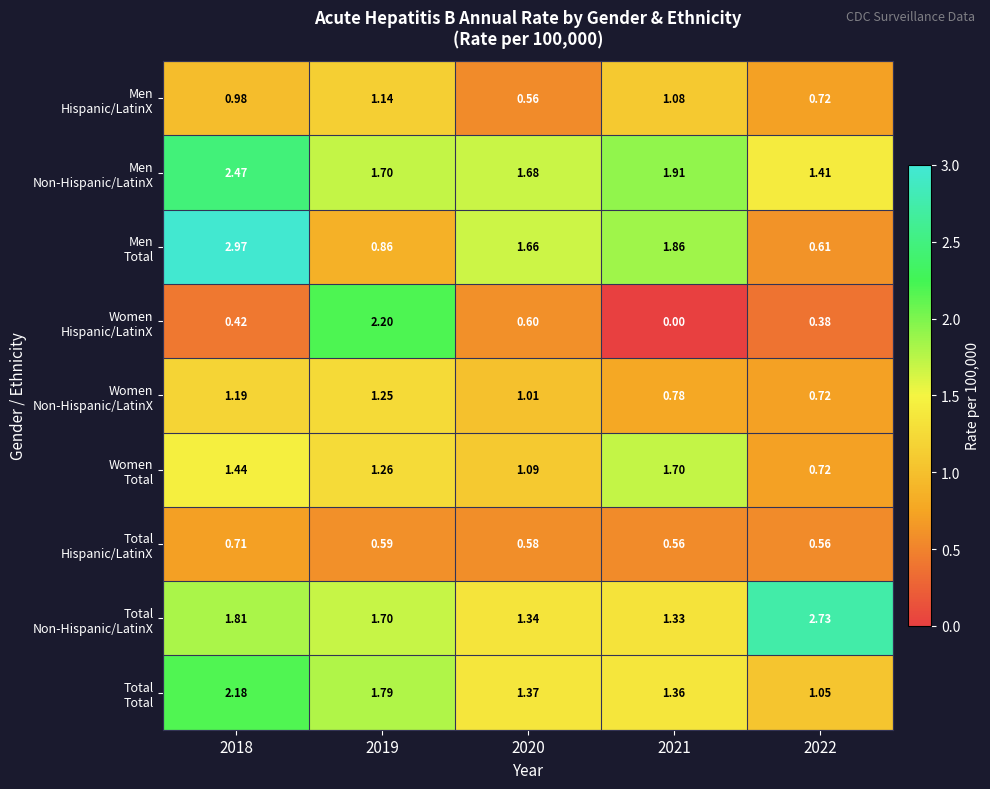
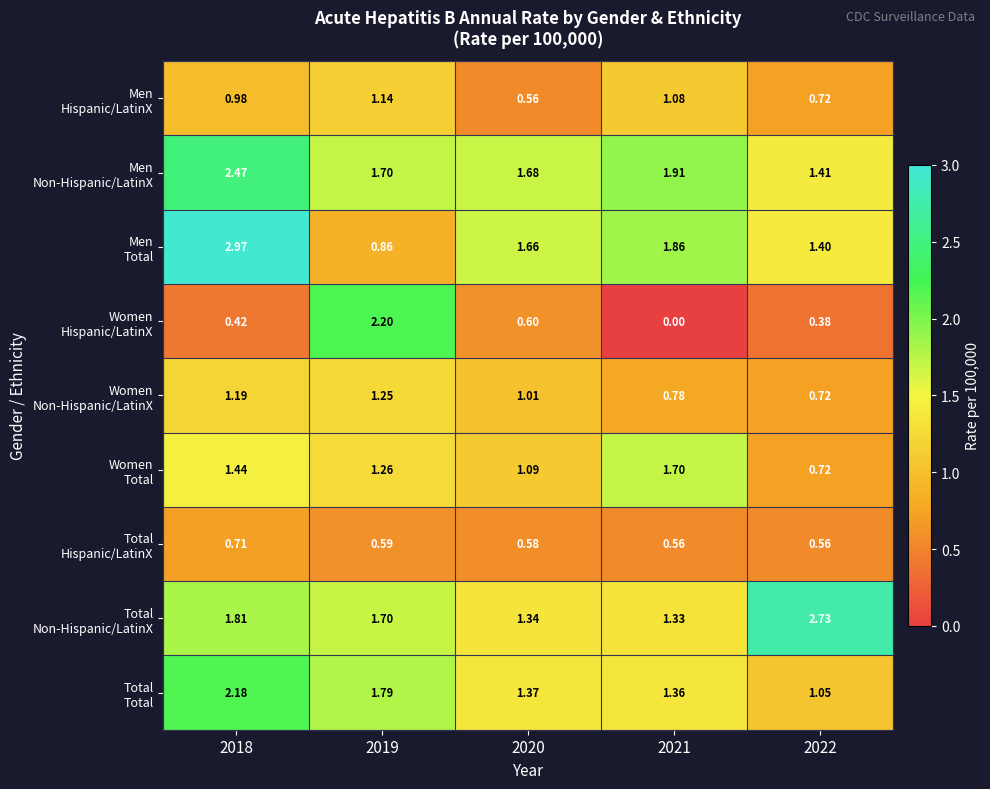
Men Total, 2022: 0.61 -> 1.40
